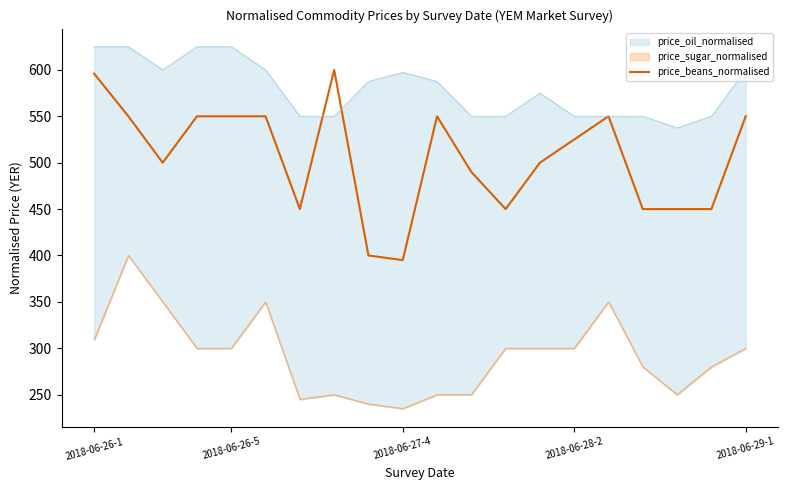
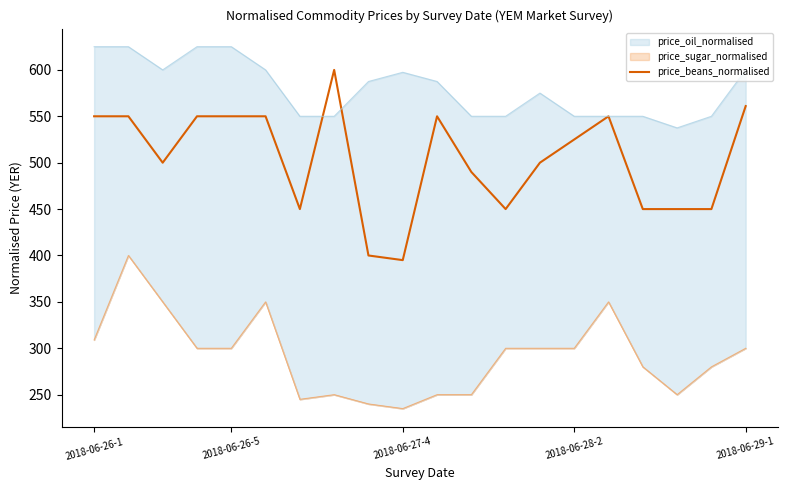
price_beans_normalised, 2018-06-26-1: 600 -> 550
price_beans_normalised, 2018-06-29-1: 550 -> 560
